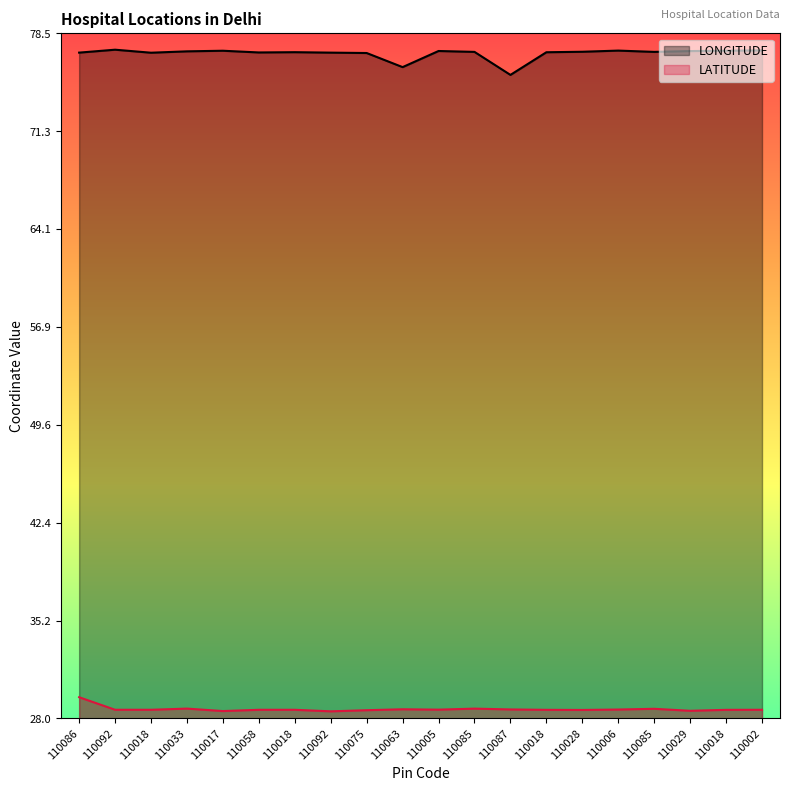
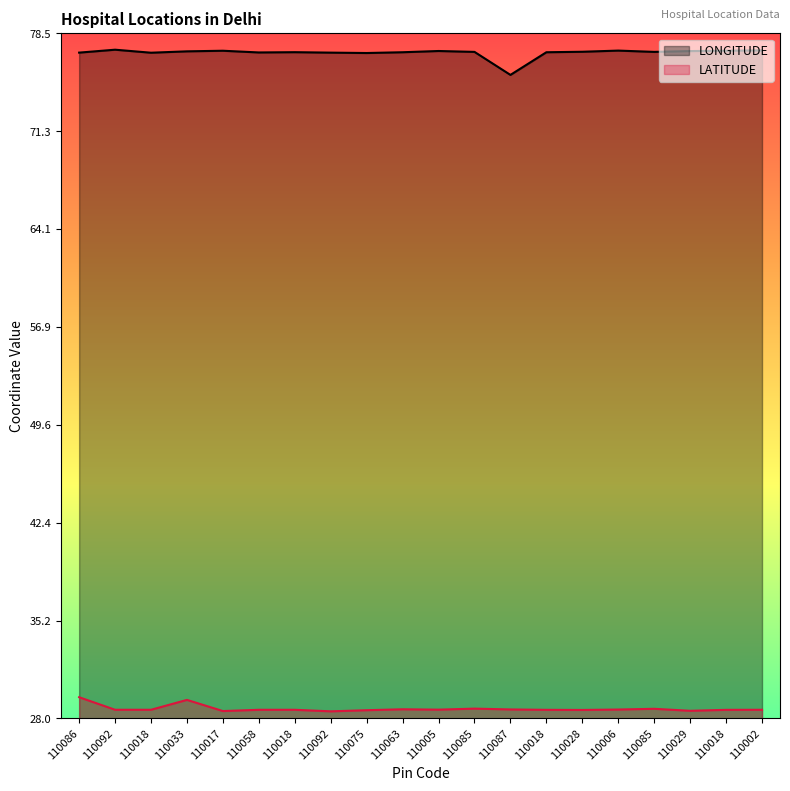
LATITUDE, 110033: 28.7 -> 29.4
LONGITUDE, 110063: 76.0 -> 77.1
